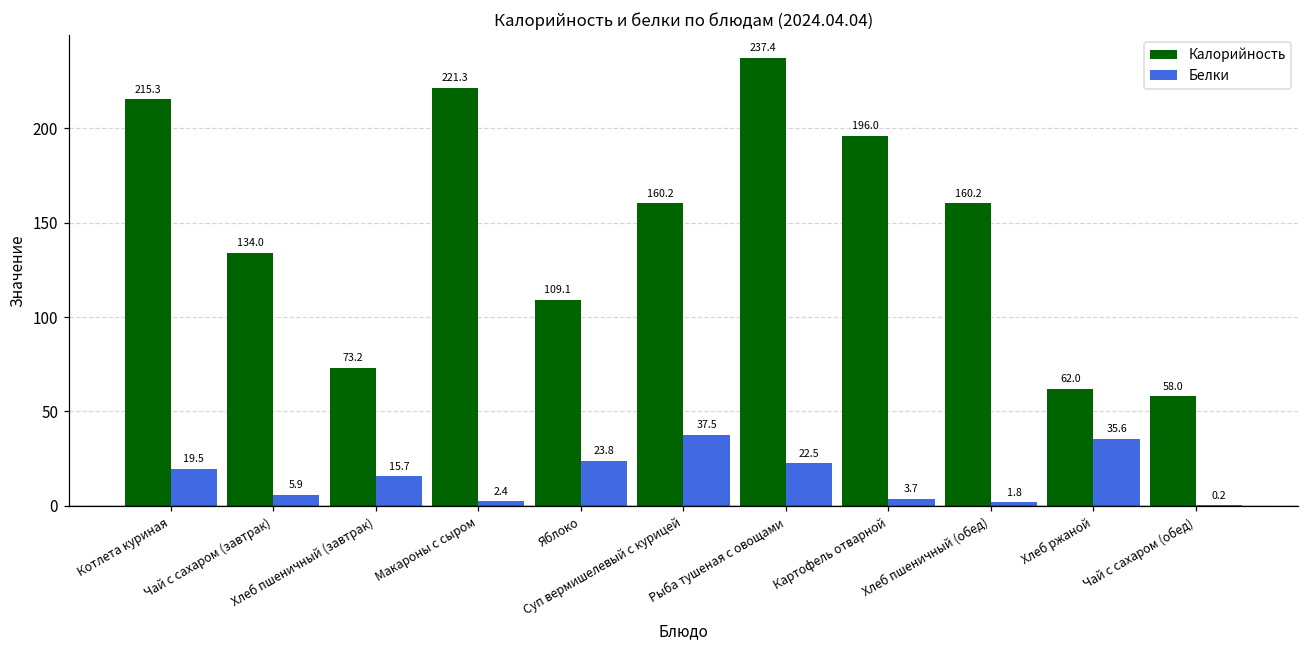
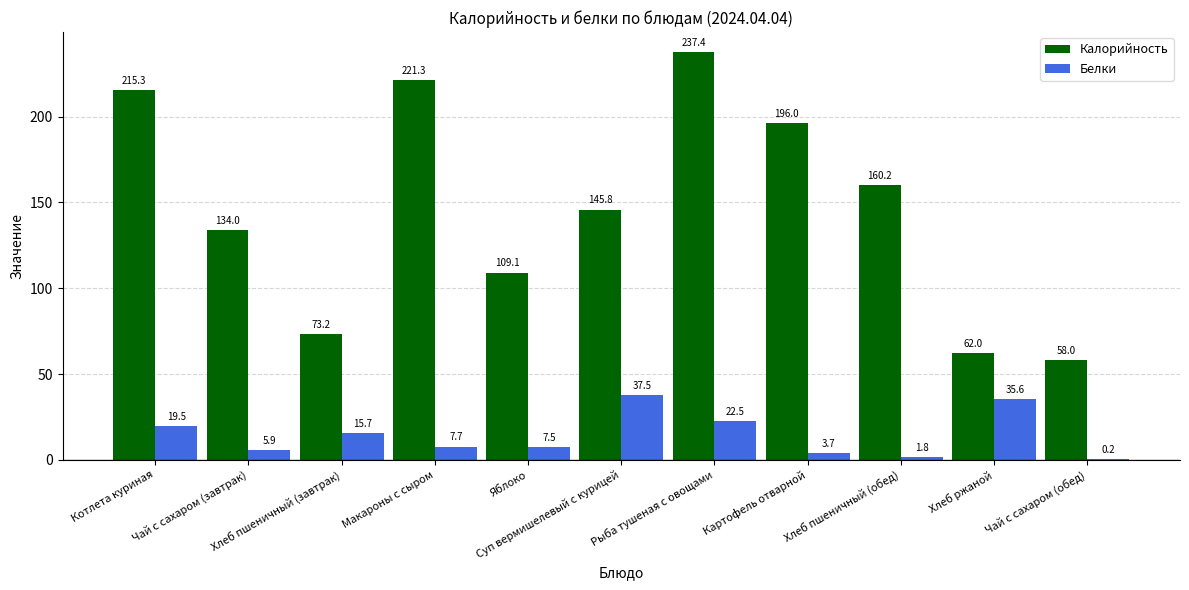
Белки, Макароны с сыром: 2.4 -> 7.7
Белки, Яблоко: 23.8 -> 7.5
Калорийность, Суп вермишелевый с курицей: 160.2 -> 145.8
